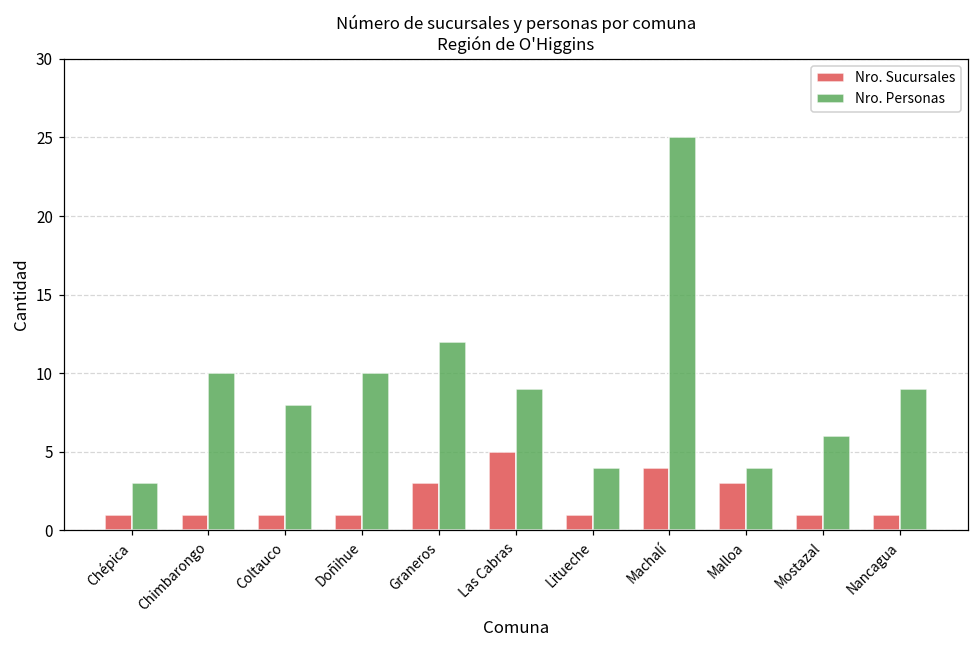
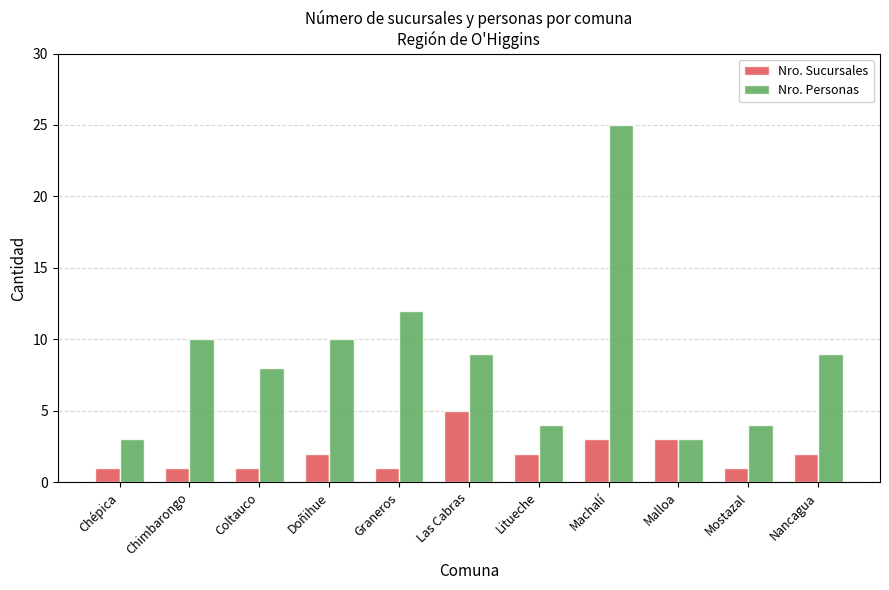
Nro. Sucursales, Doñihue: 1 -> 2
Nro. Sucursales, Graneros: 3 -> 1
Nro. Sucursales, Litueche: 1 -> 2
Nro. Sucursales, Machalí: 4 -> 3
Nro. Personas, Malloa: 4 -> 3
Nro. Personas, Mostazal: 6 -> 4
Nro. Sucursales, Nancagua: 1 -> 2
